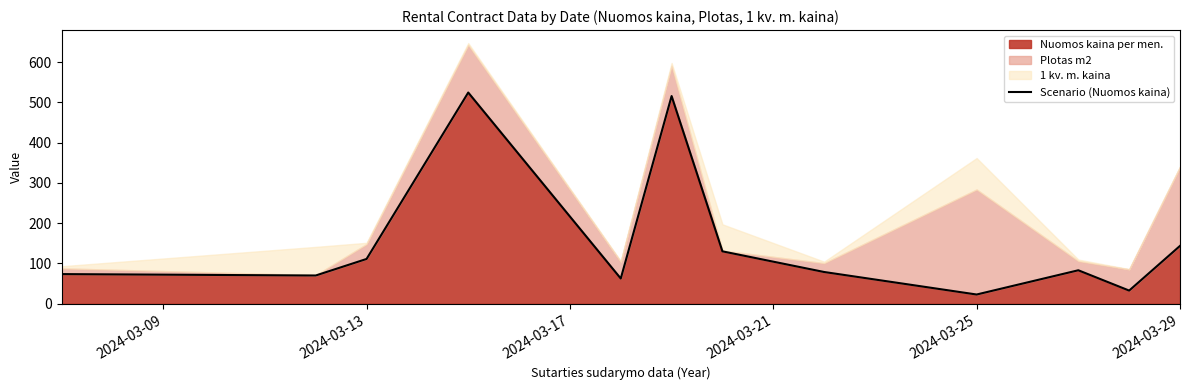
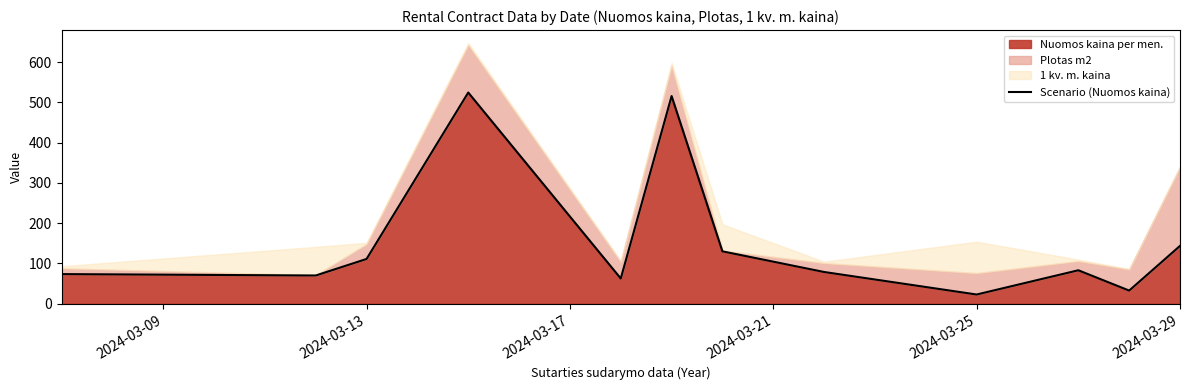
Plotas m2, 2024-03-25: 260 -> 50
